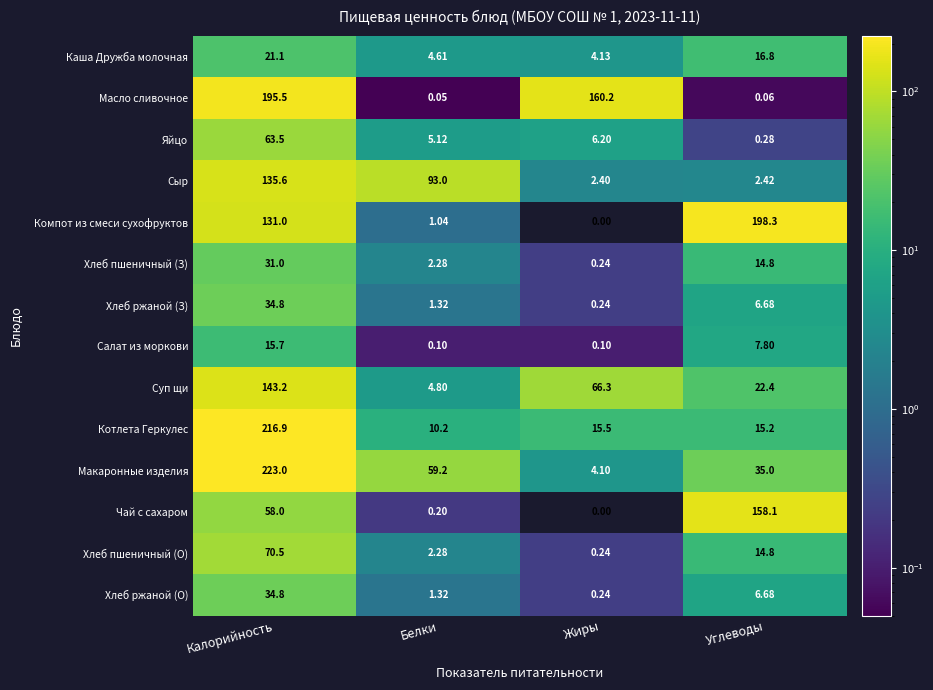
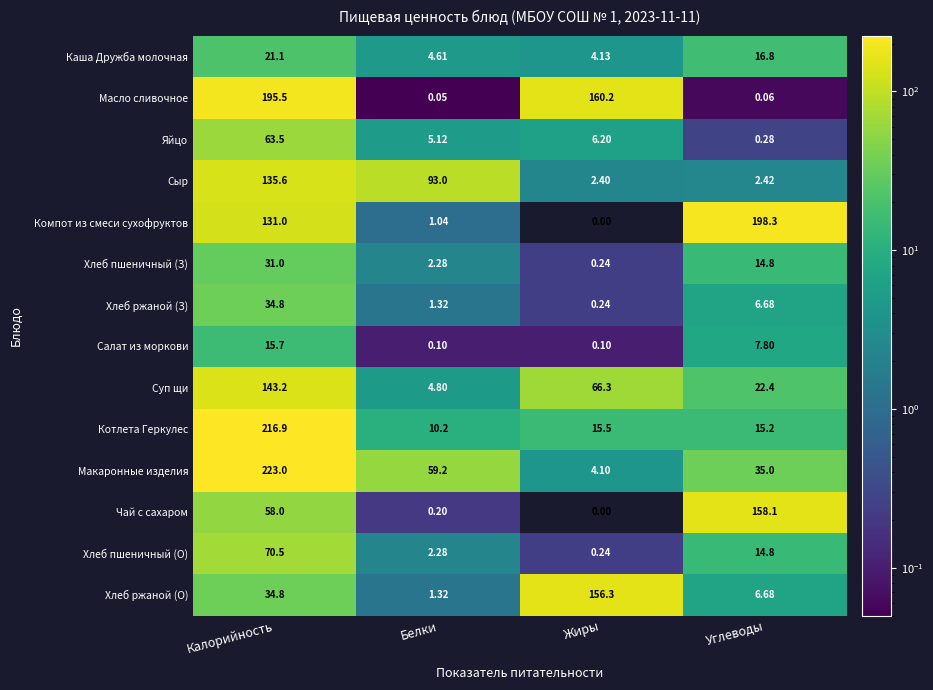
Хлеб ржаной (О), Жиры: 0.24 -> 156.3
